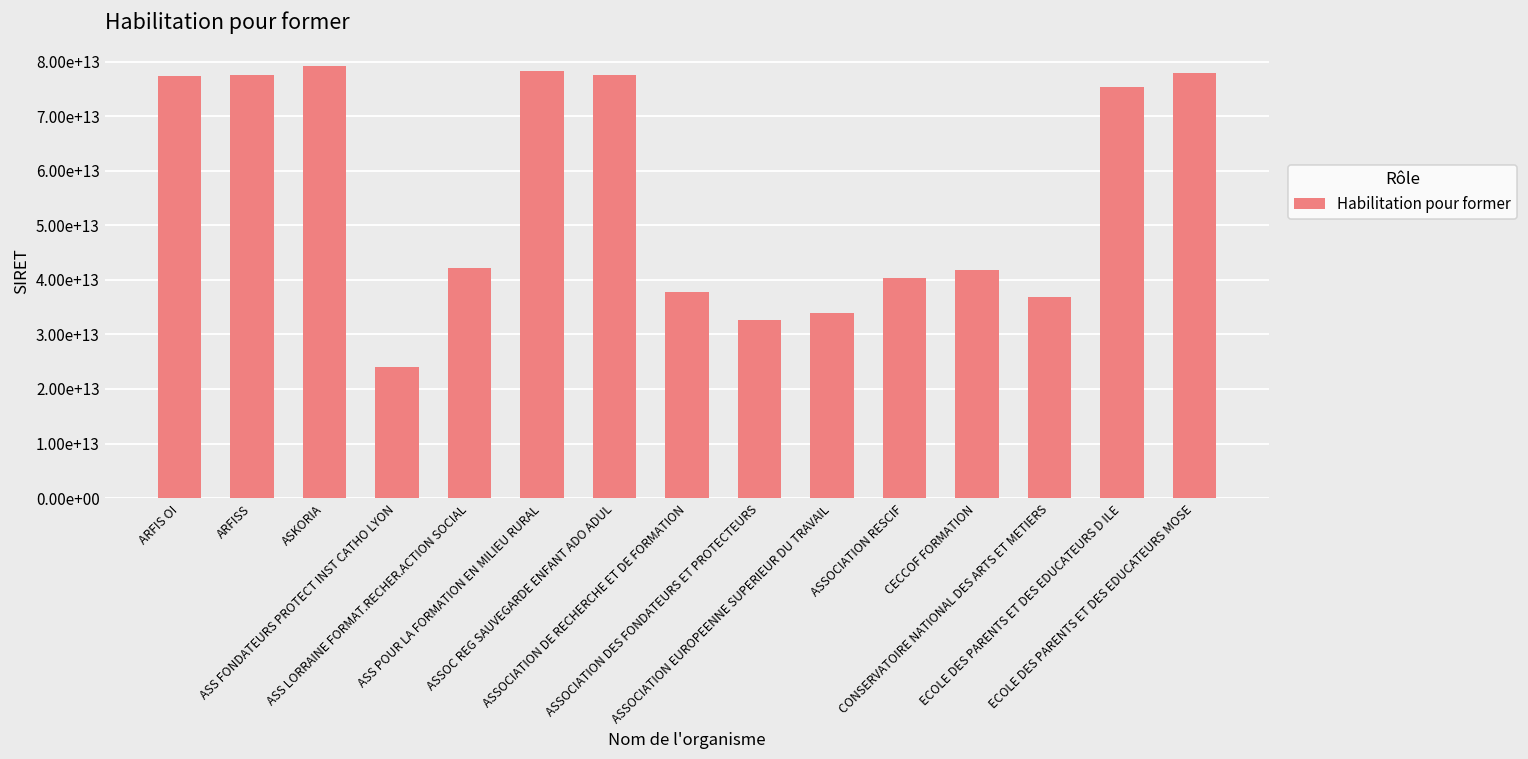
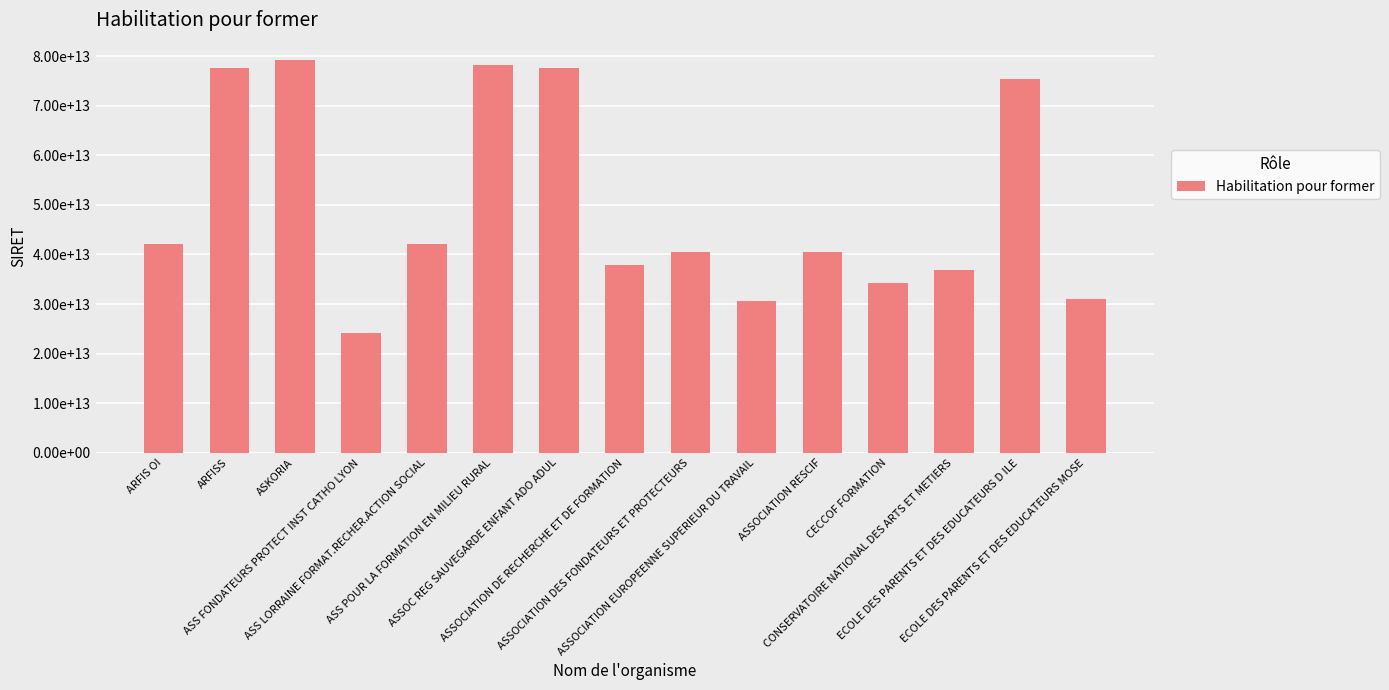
ARFIS OI: 77000000000000 -> 42000000000000
ASSOCIATION DES FONDATEURS ET PROTECTEURS: 33000000000000 -> 40000000000000
ASSOCIATION EUROPEENNE SUPERIEUR DU TRAVAIL: 34000000000000 -> 31000000000000
CECCOF FORMATION: 42000000000000 -> 34000000000000
ECOLE DES PARENTS ET DES EDUCATEURS MOSE: 78000000000000 -> 31000000000000
